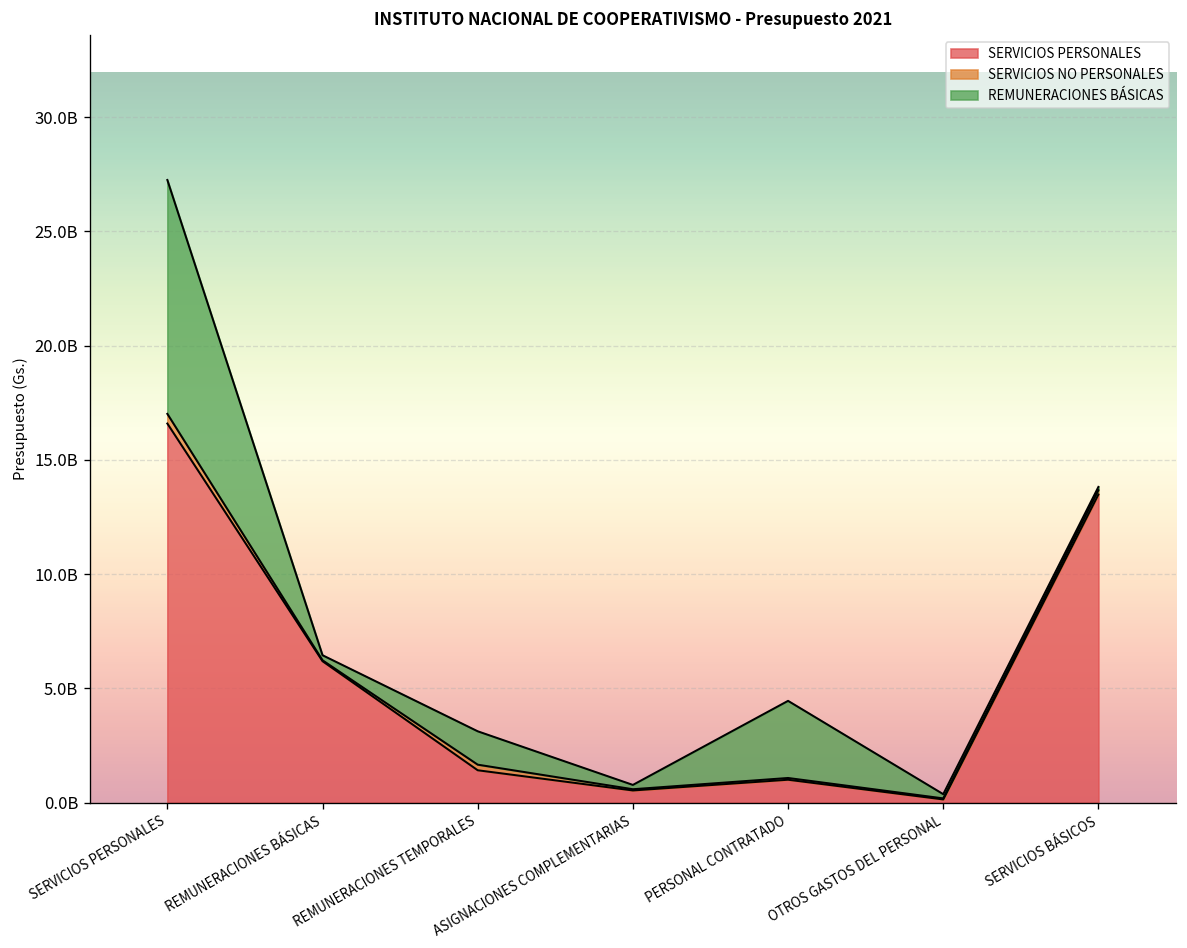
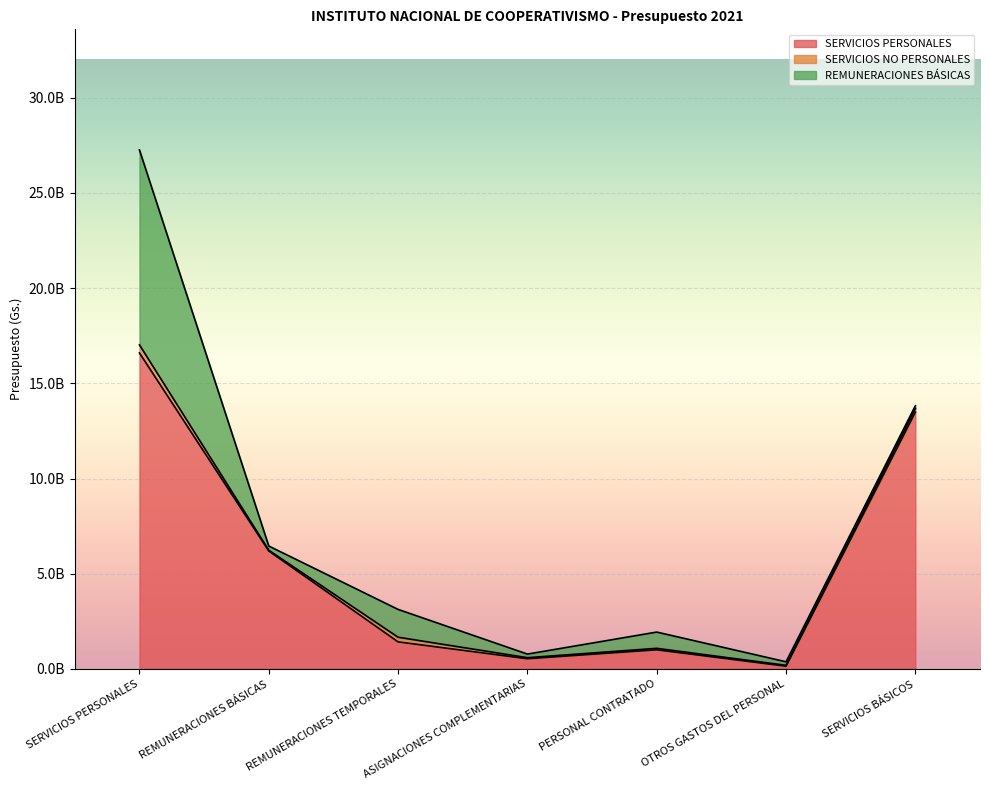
REMUNERACIONES BÁSICAS, PERSONAL CONTRATADO: 3400000000 -> 900000000
